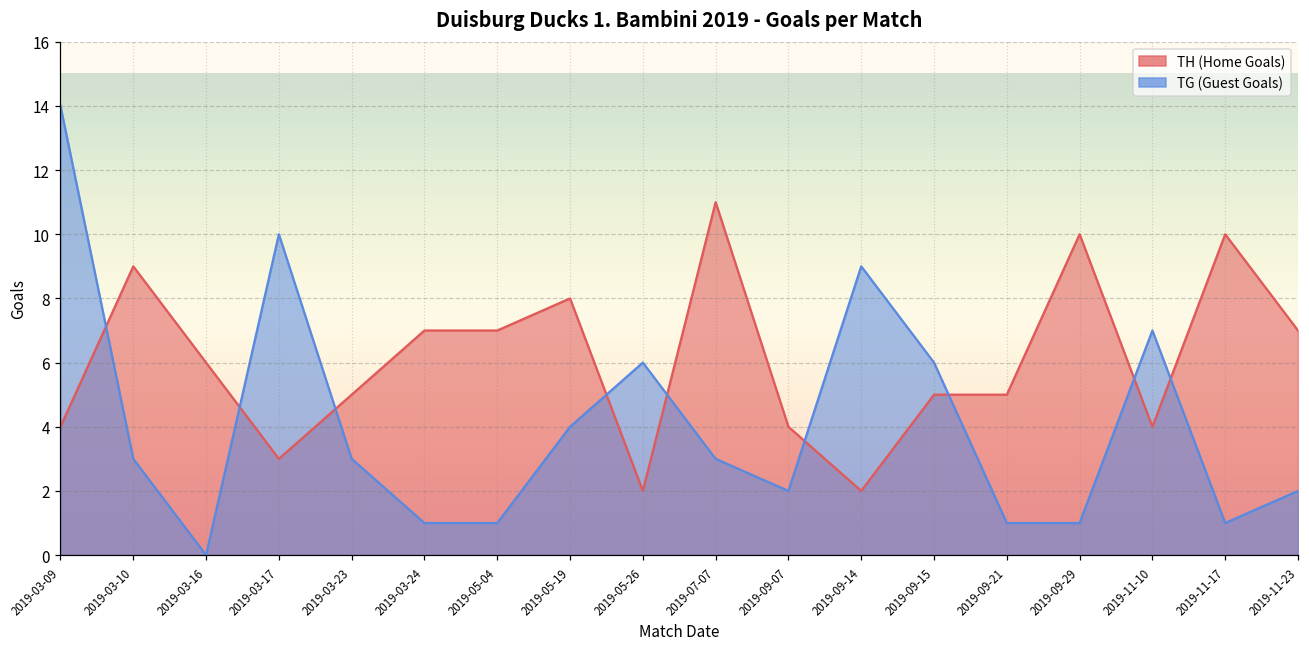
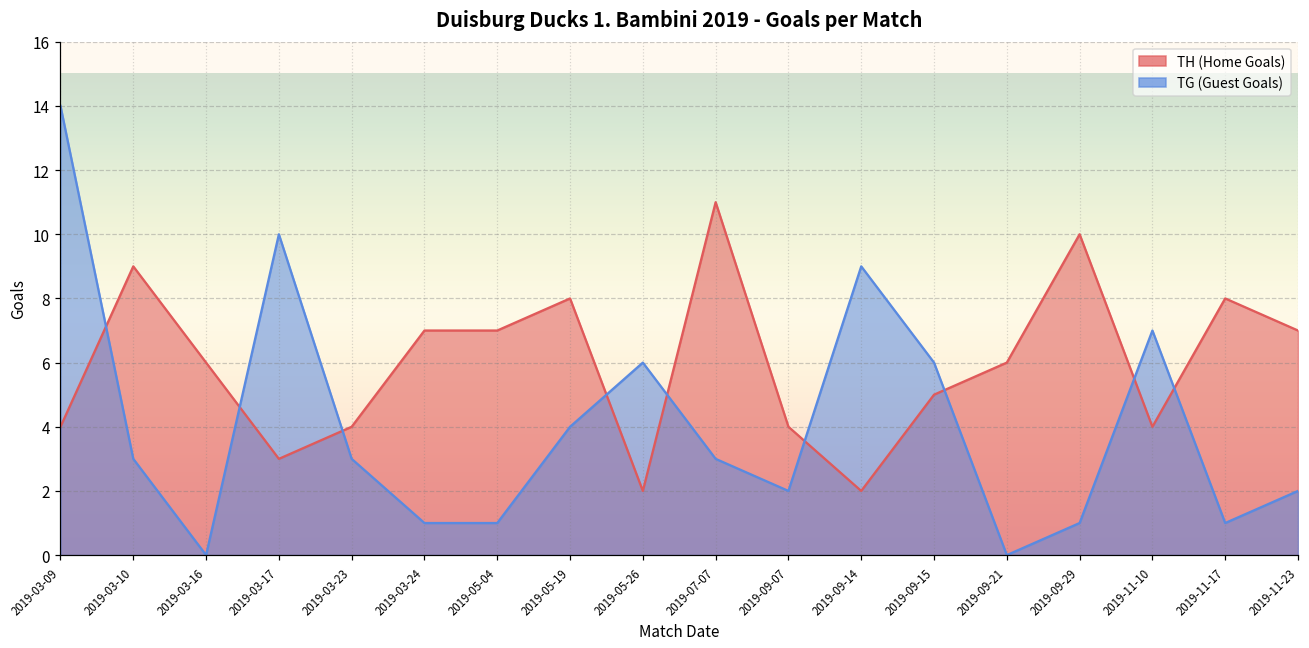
TH (Home Goals), 2019-03-23: 5 -> 4
TH (Home Goals), 2019-09-21: 5 -> 6
TG (Guest Goals), 2019-09-21: 1 -> 0
TH (Home Goals), 2019-11-17: 10 -> 8
